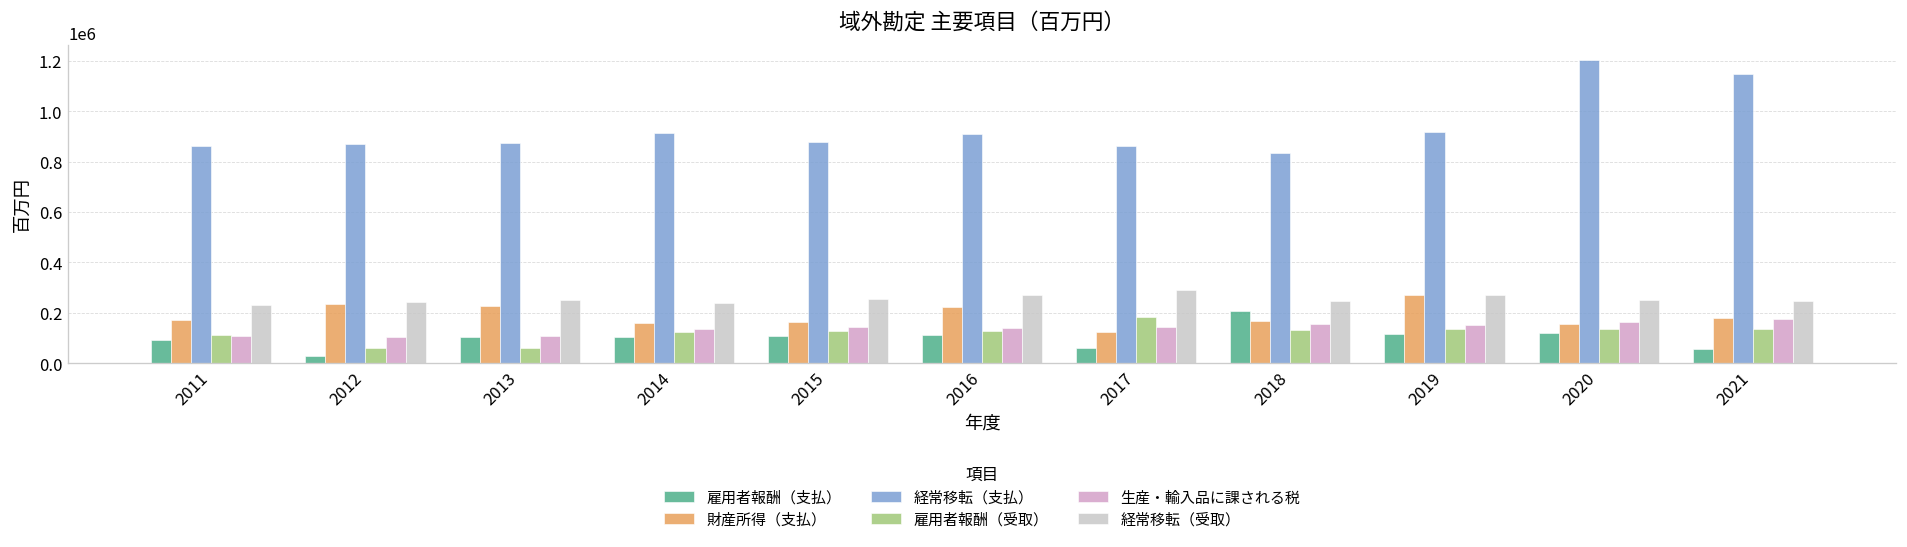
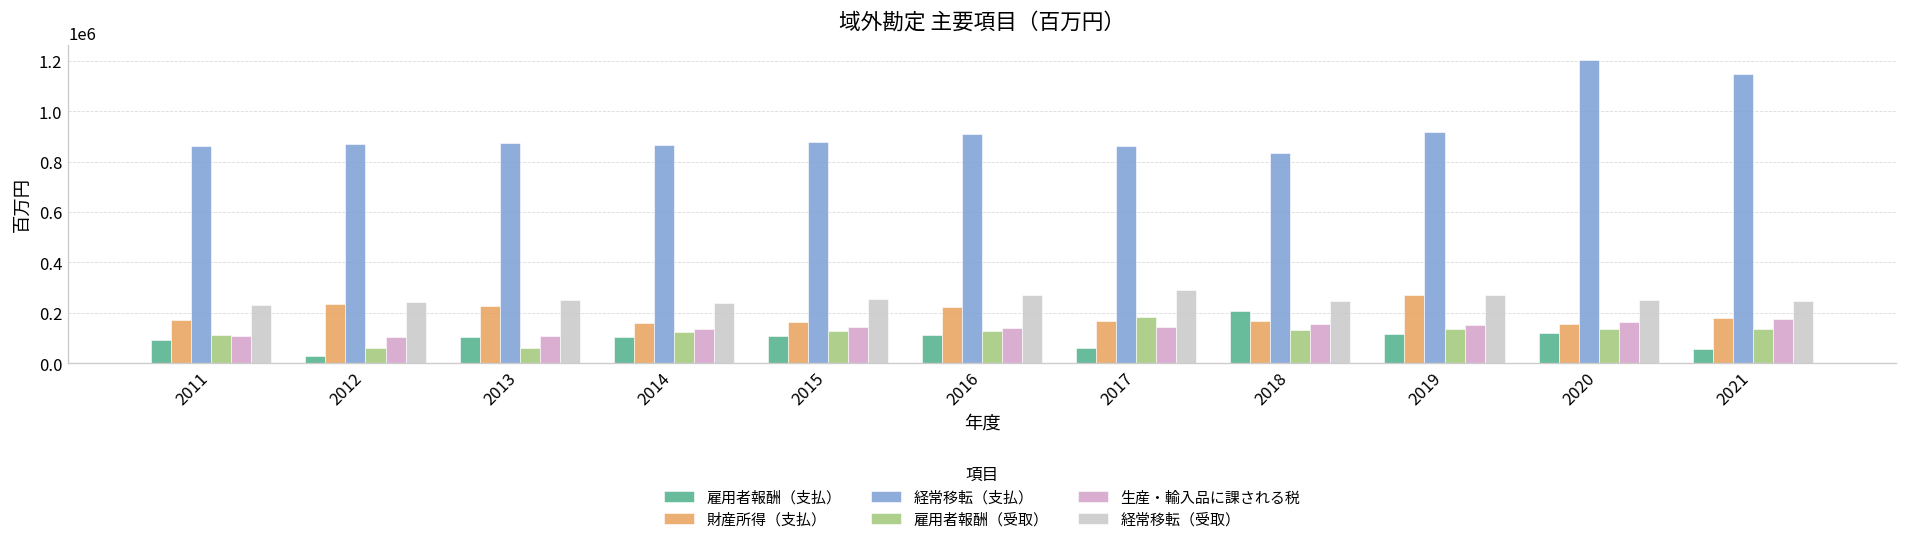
経常移転（支払）, 2014: 910000 -> 870000
財産所得（支払）, 2017: 120000 -> 170000
